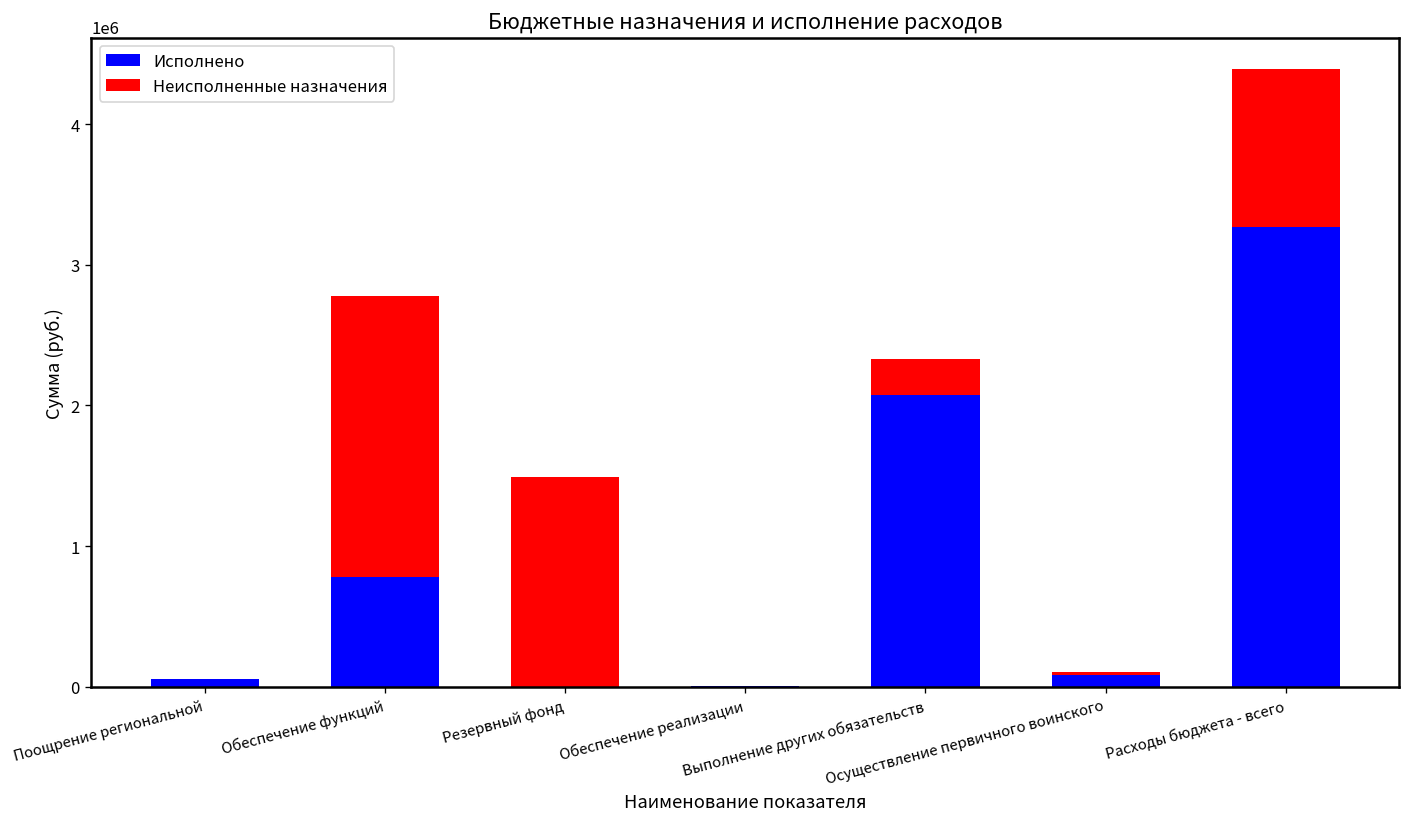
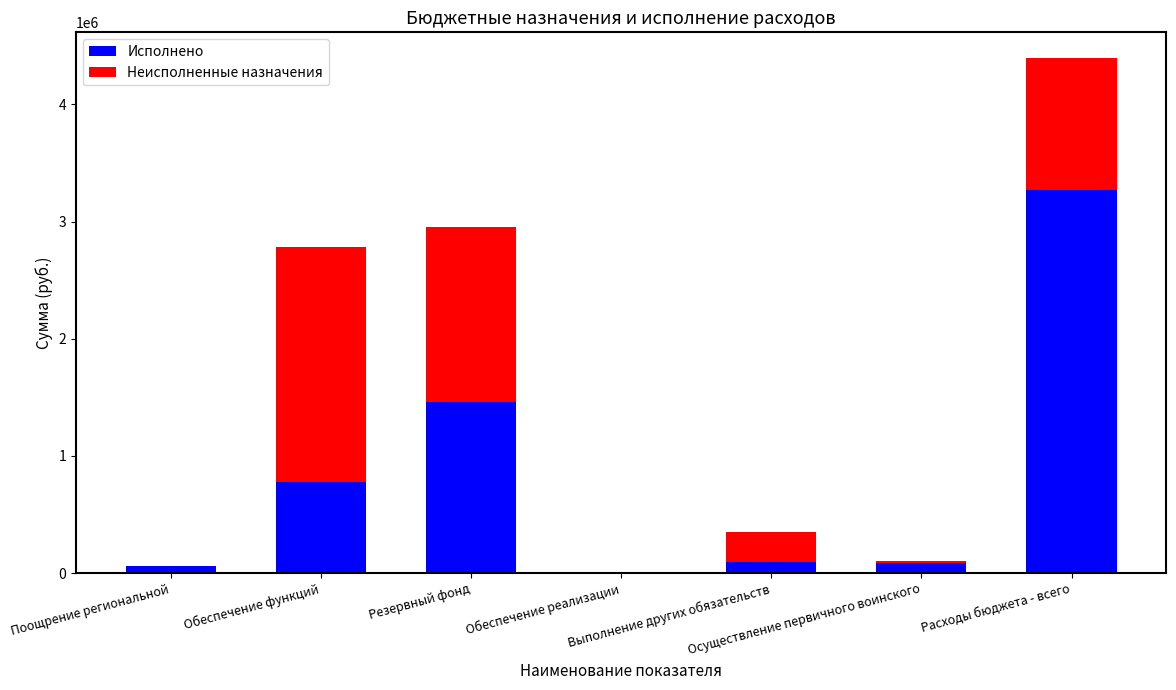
Исполнено, Резервный фонд: 0 -> 1460000
Исполнено, Выполнение других обязательств: 2080000 -> 90000
